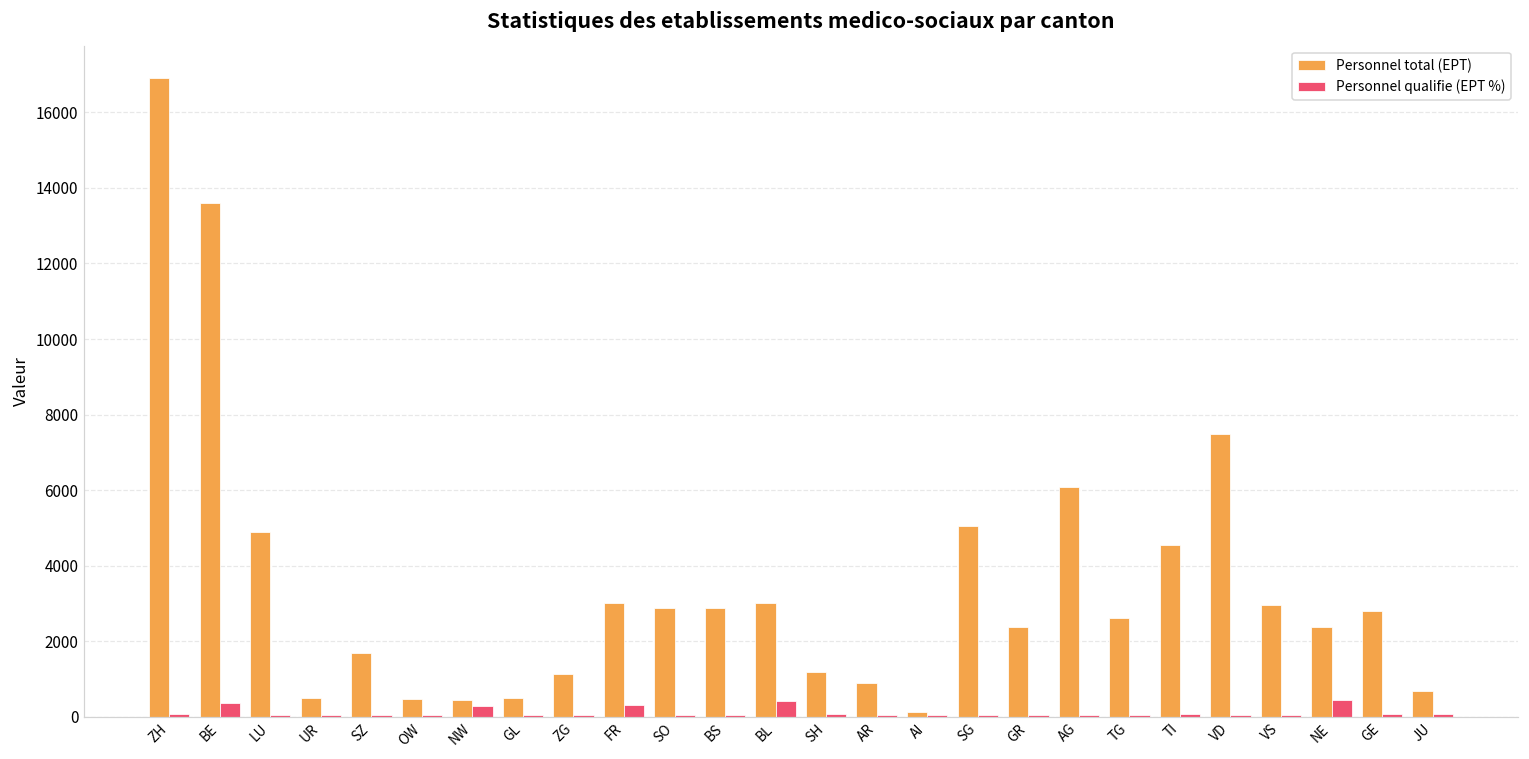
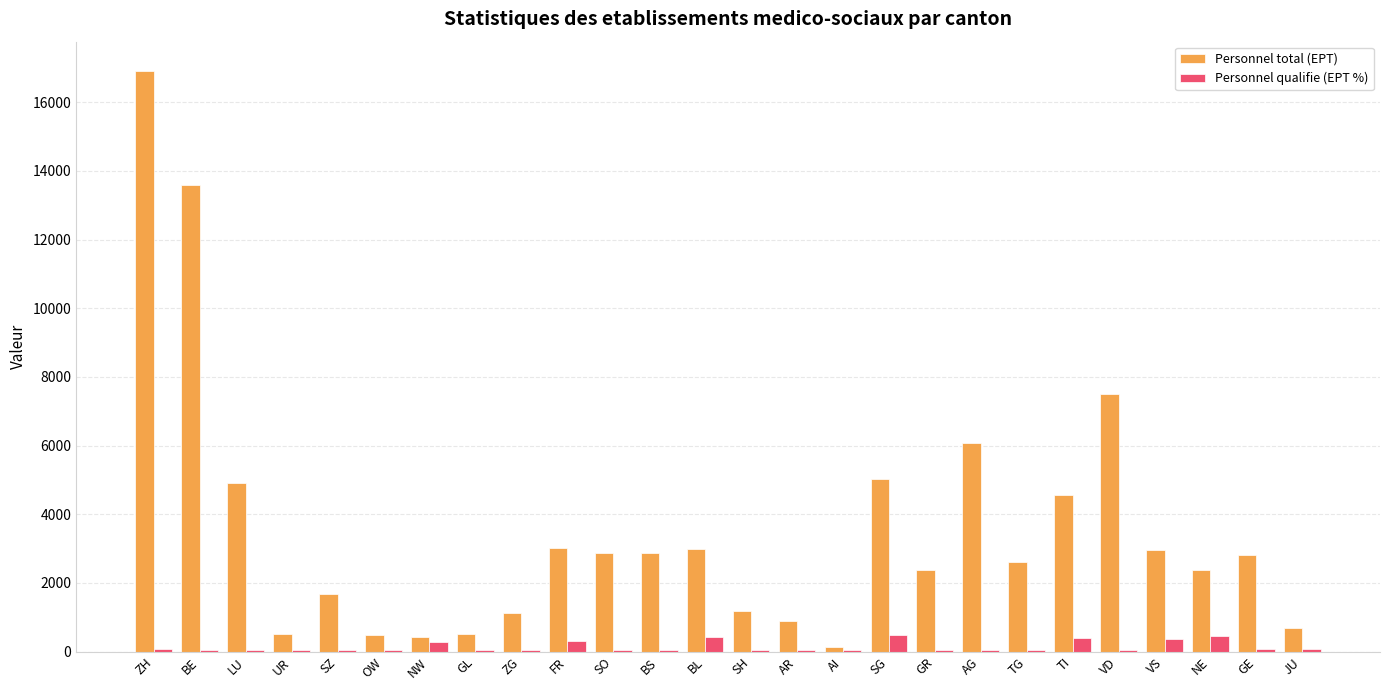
Personnel qualifie (EPT %), BE: 400 -> 100
Personnel qualifie (EPT %), SG: 100 -> 500
Personnel qualifie (EPT %), TI: 100 -> 400
Personnel qualifie (EPT %), VS: 100 -> 400
